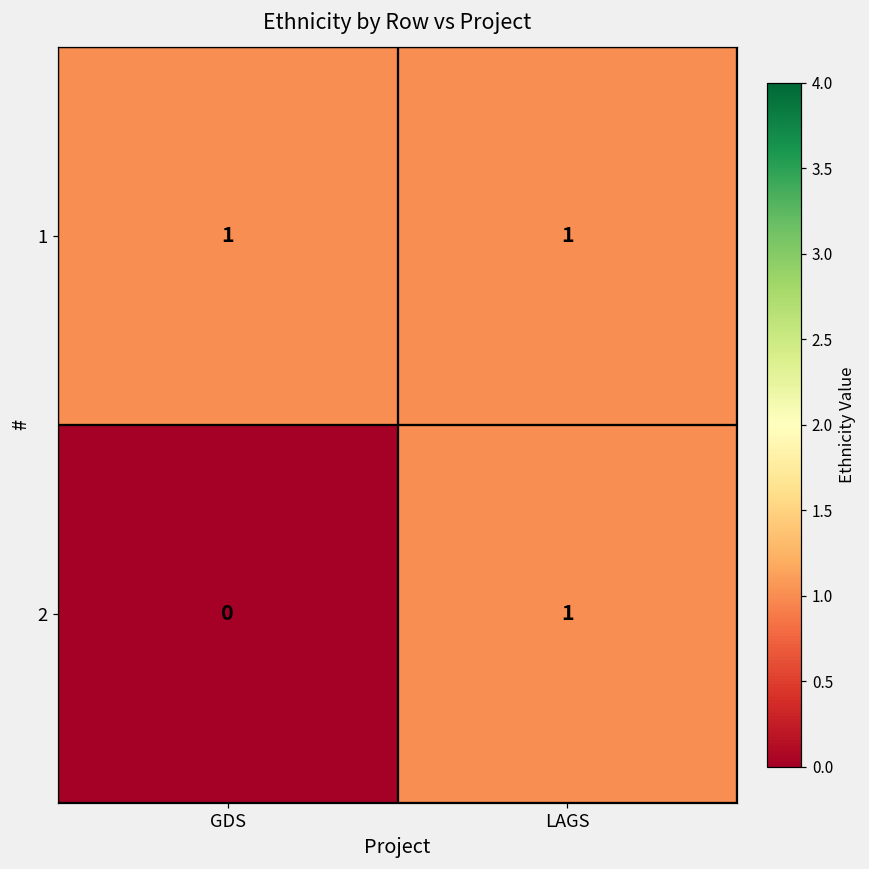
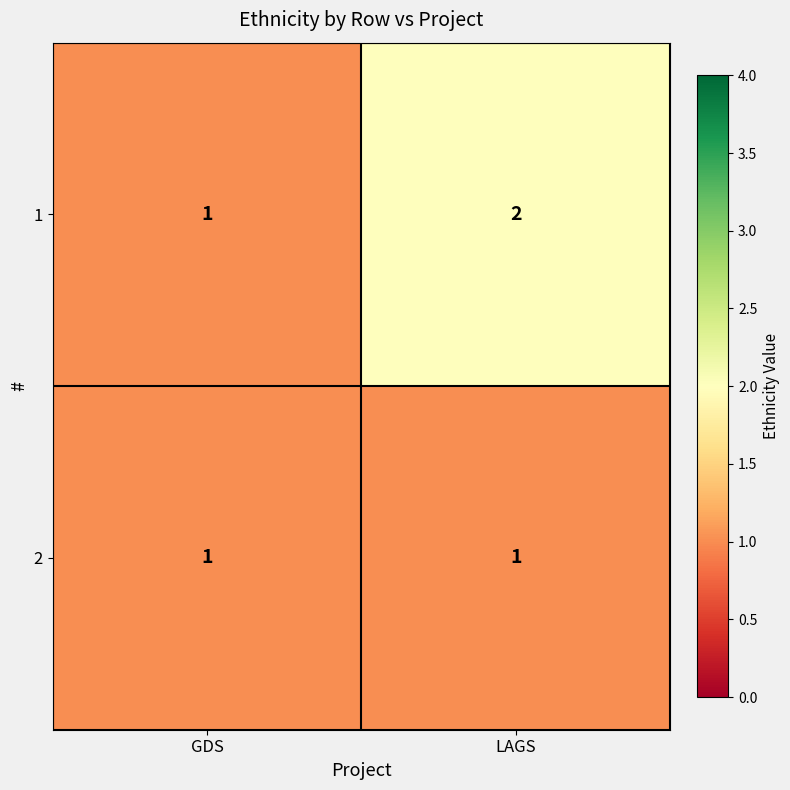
1, LAGS: 1 -> 2
2, GDS: 0 -> 1
